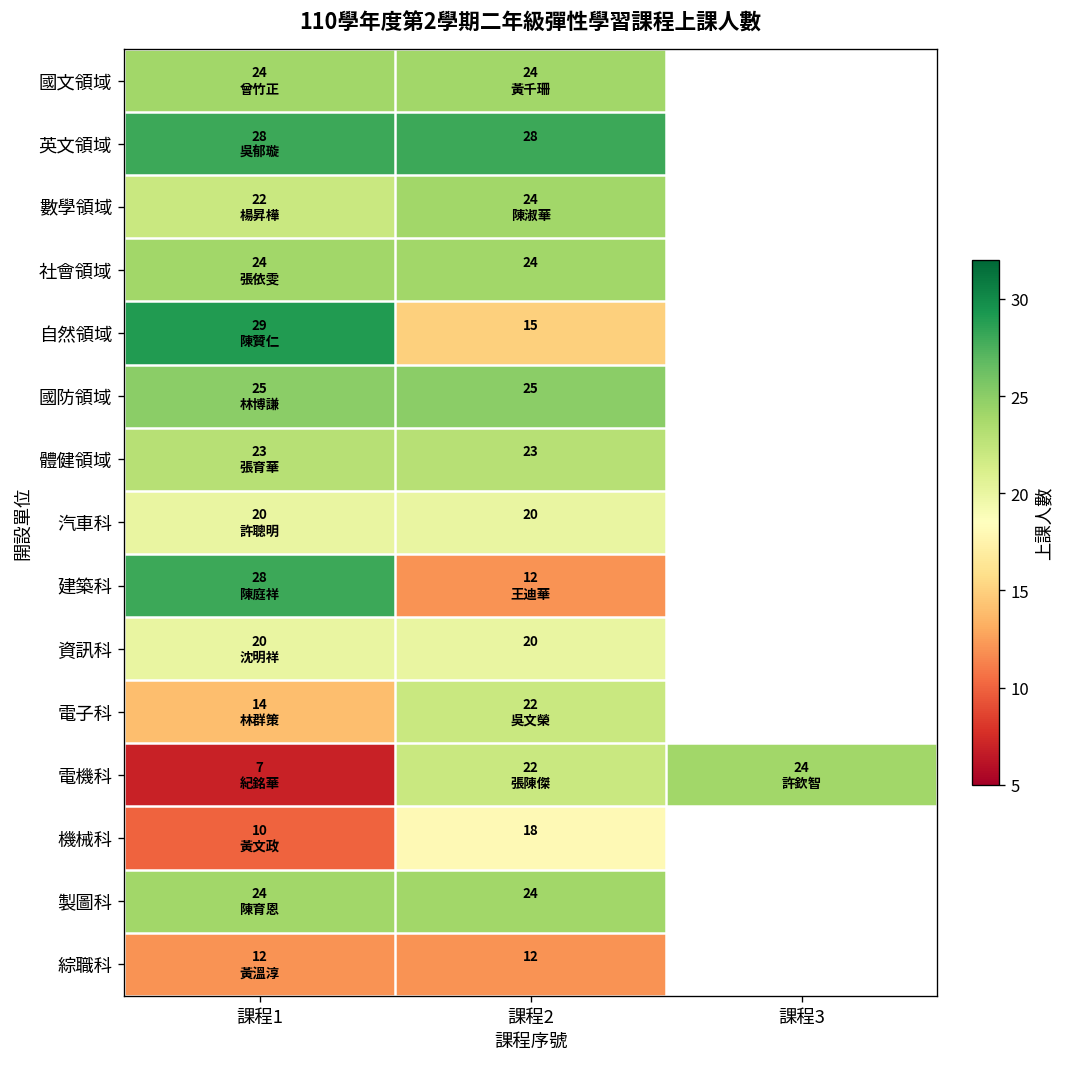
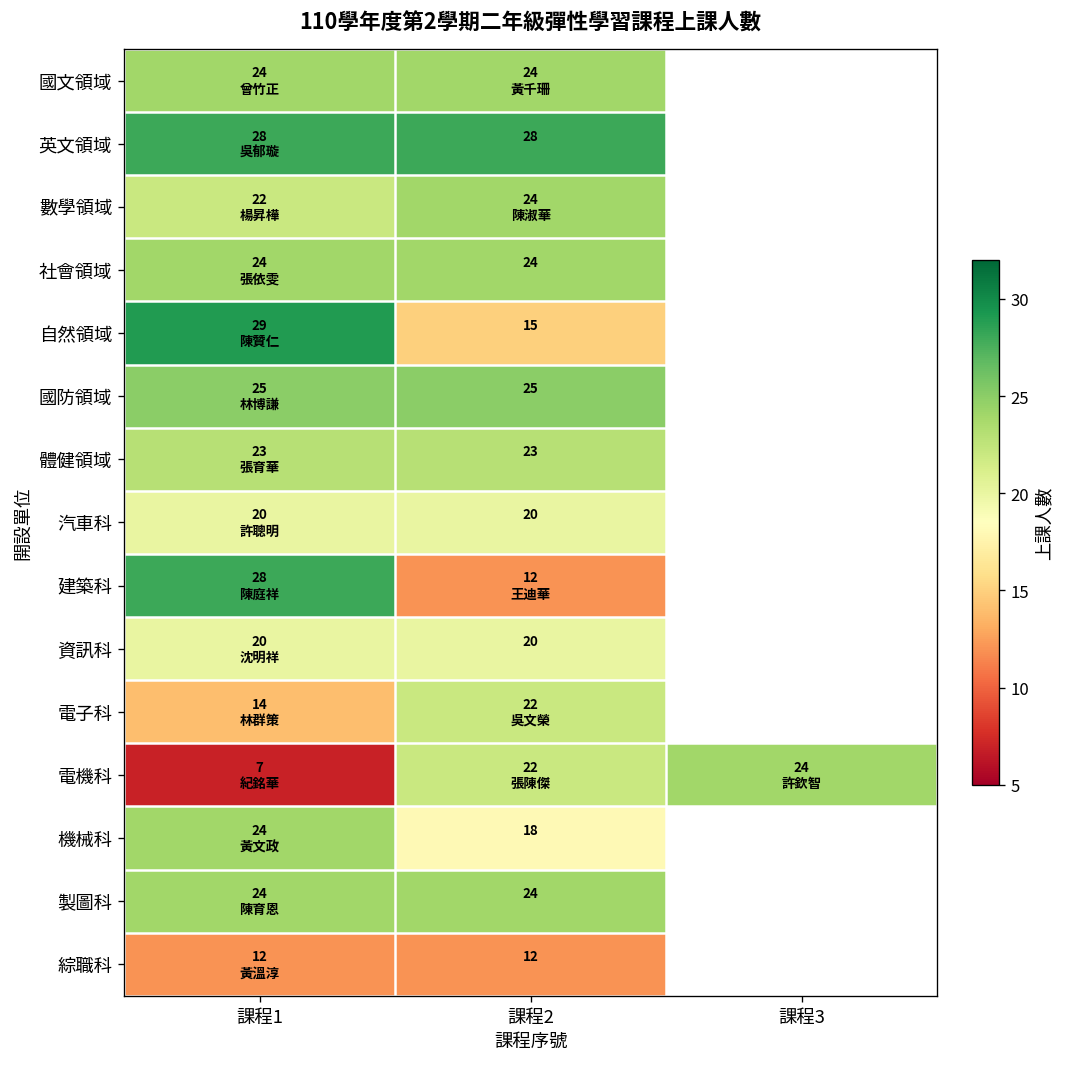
機械科, 課程1: 10 -> 24
